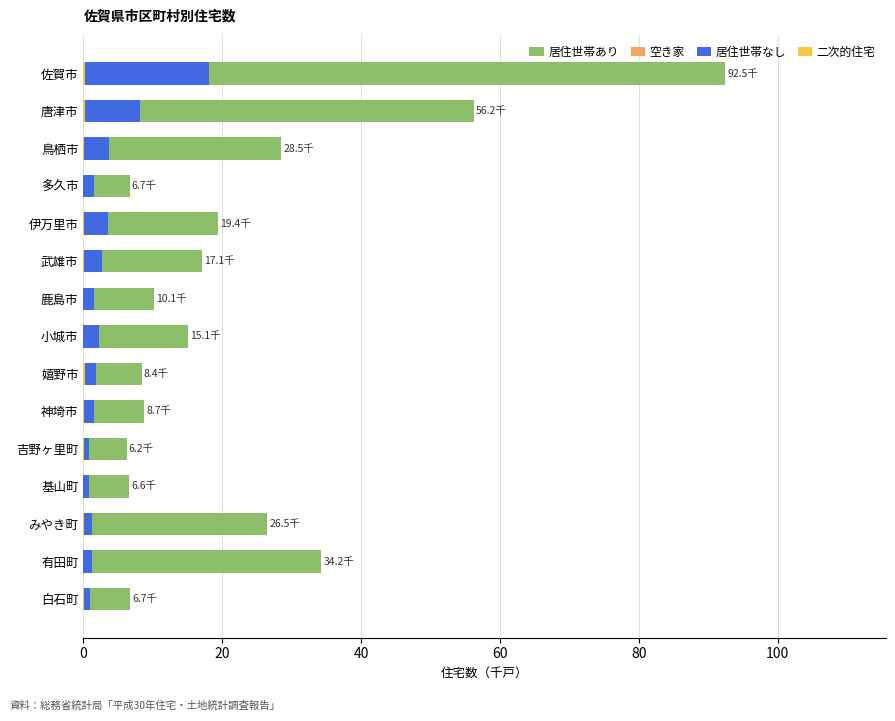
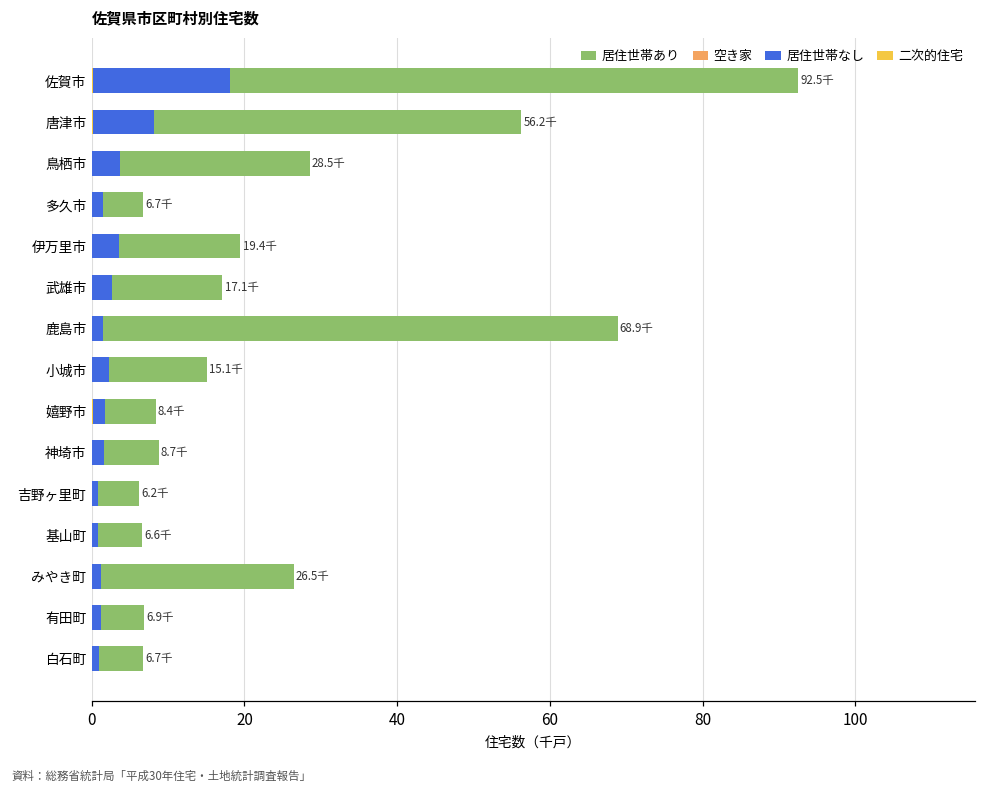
居住世帯あり, 鹿島市: 10.1千 -> 68.9千
居住世帯あり, 有田町: 34.2千 -> 6.9千
